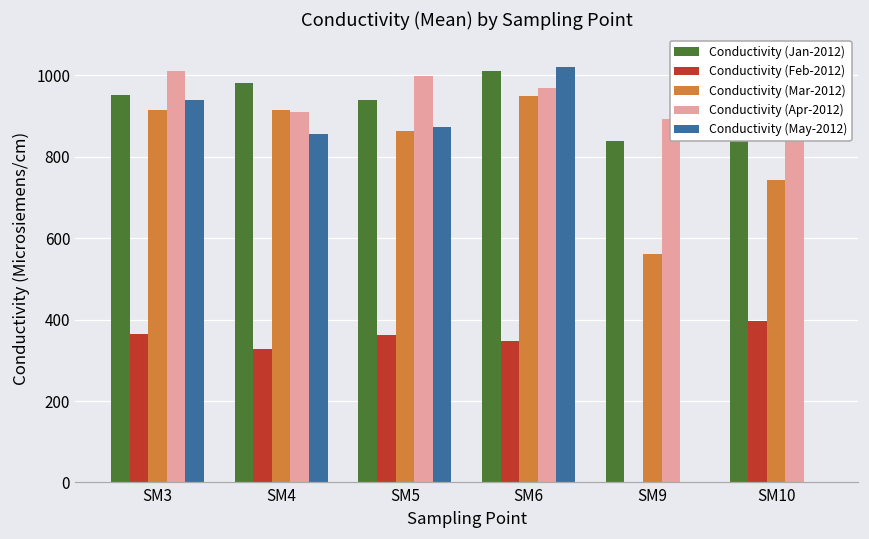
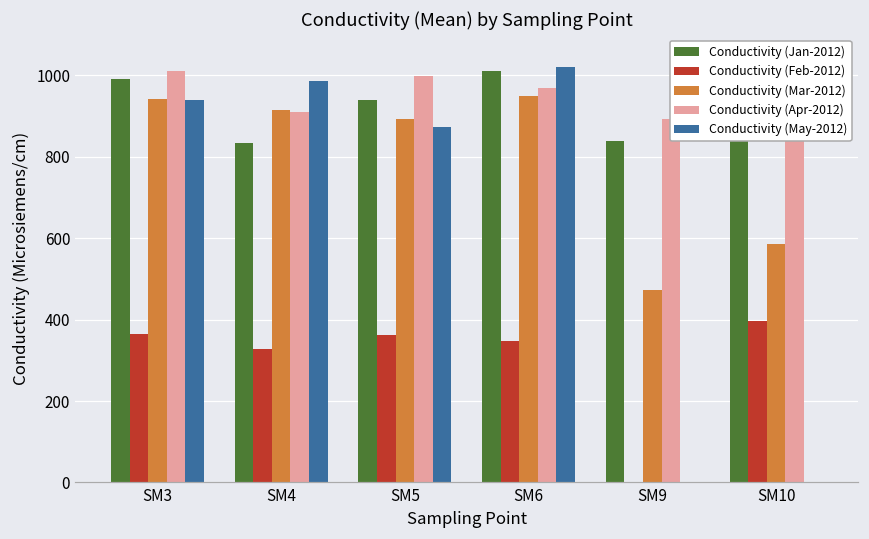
Conductivity (Jan-2012), SM3: 950 -> 990
Conductivity (Mar-2012), SM3: 920 -> 940
Conductivity (Jan-2012), SM4: 980 -> 830
Conductivity (May-2012), SM4: 860 -> 990
Conductivity (Mar-2012), SM5: 860 -> 890
Conductivity (Mar-2012), SM9: 560 -> 470
Conductivity (Mar-2012), SM10: 740 -> 590
